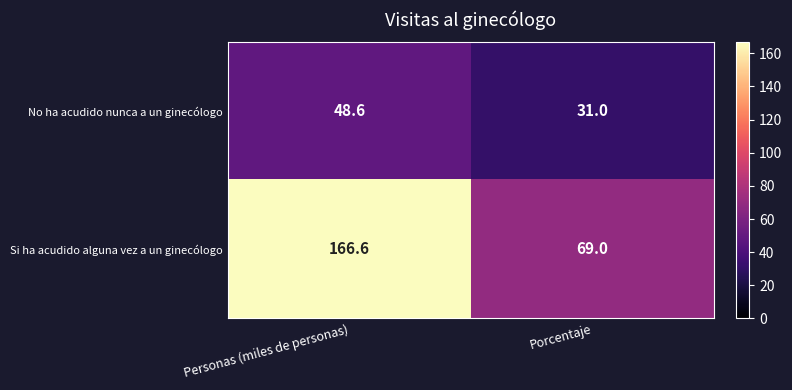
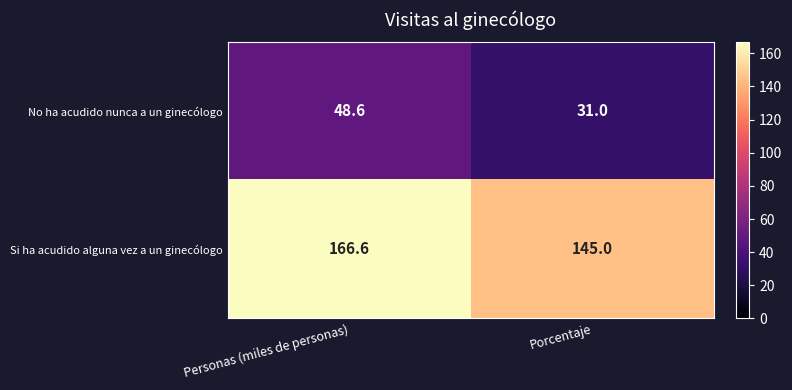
Si ha acudido alguna vez a un ginecólogo, Porcentaje: 69.0 -> 145.0
